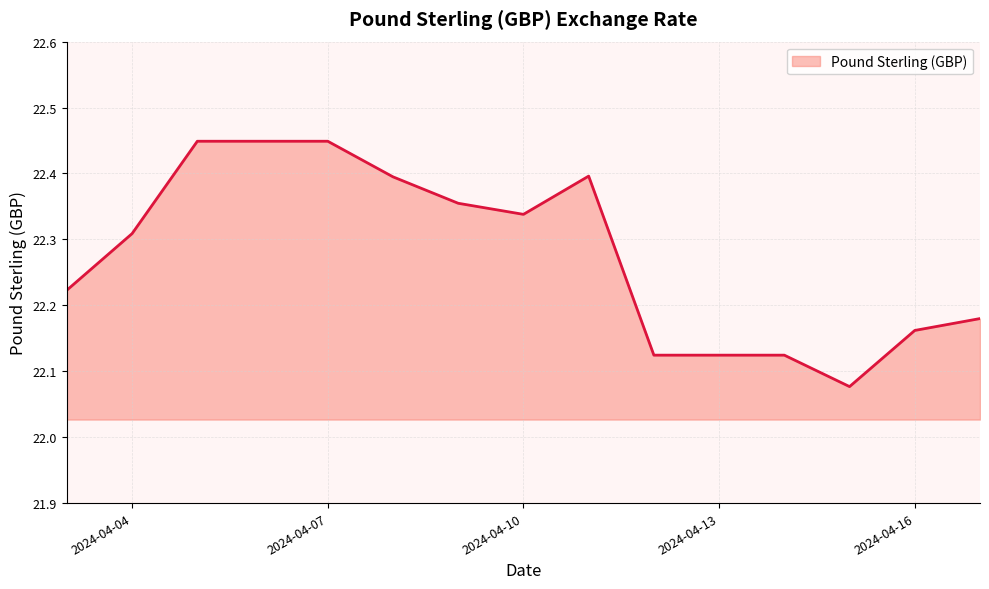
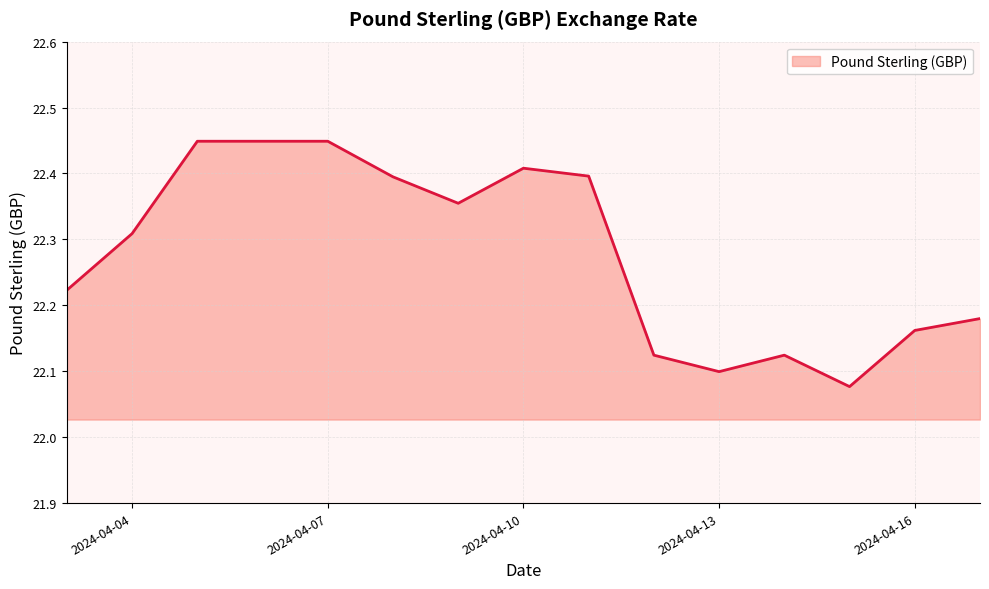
2024-04-10: 22.34 -> 22.41
2024-04-13: 22.12 -> 22.10
